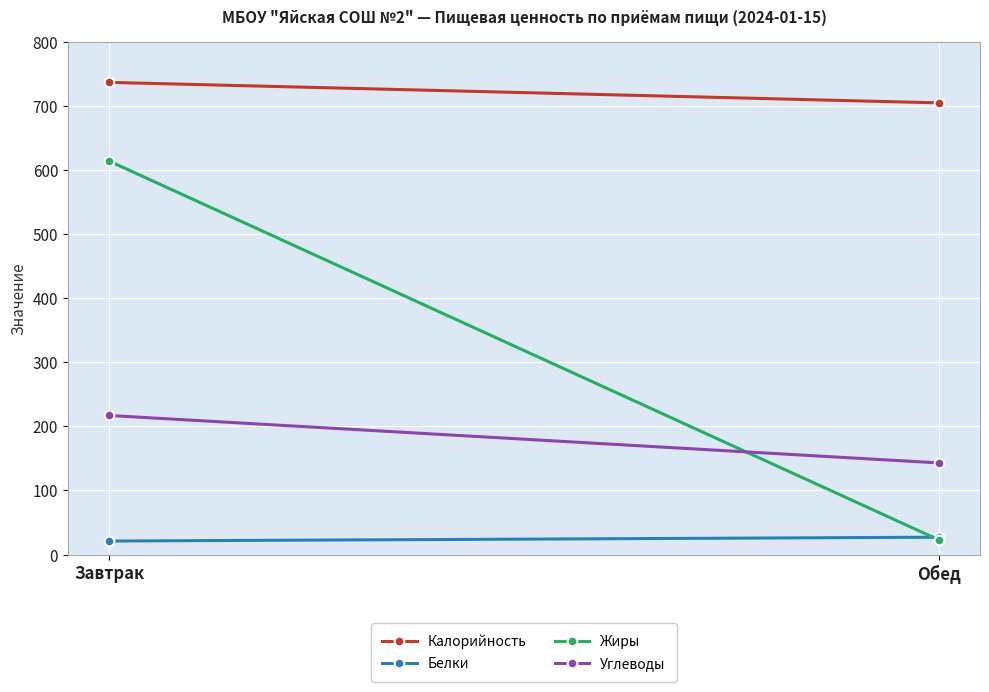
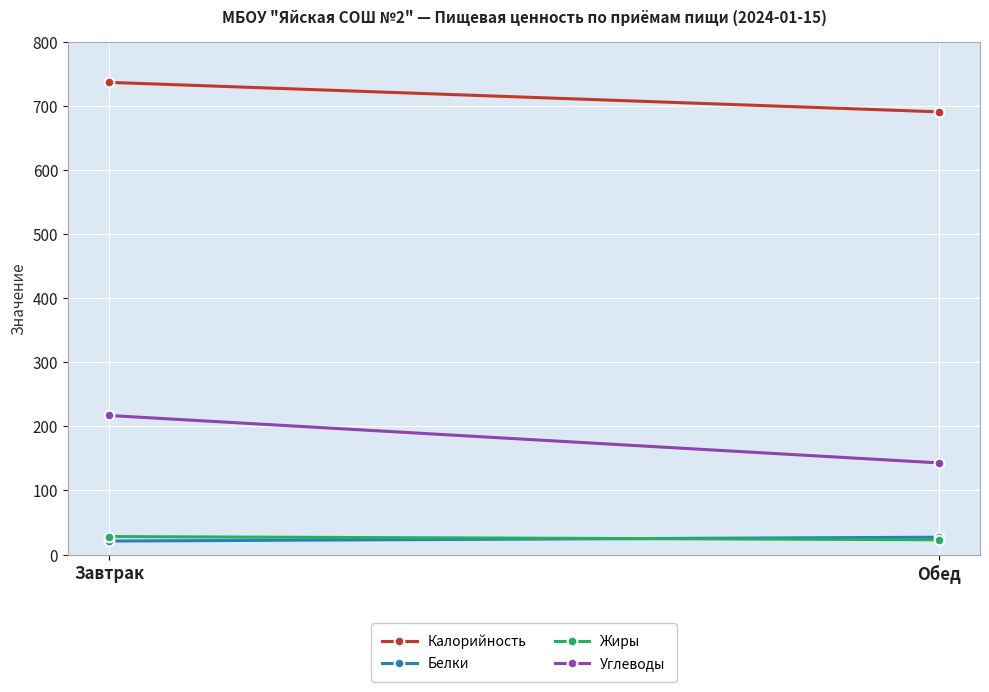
Жиры, Завтрак: 610 -> 30
Калорийность, Обед: 710 -> 690
